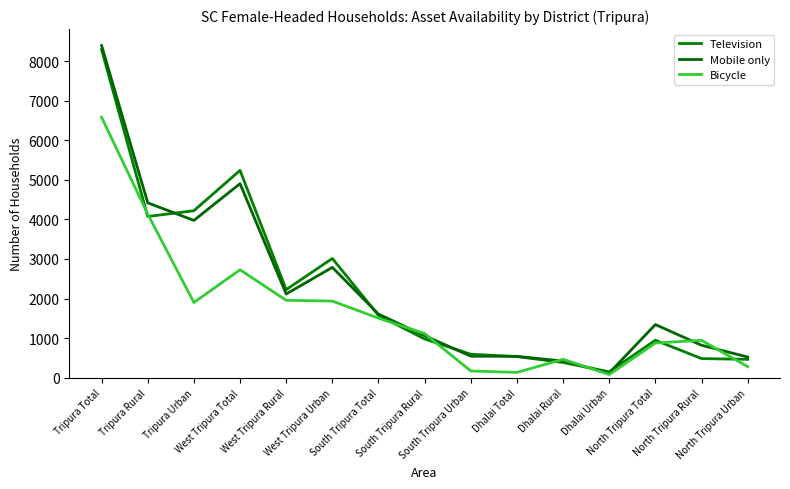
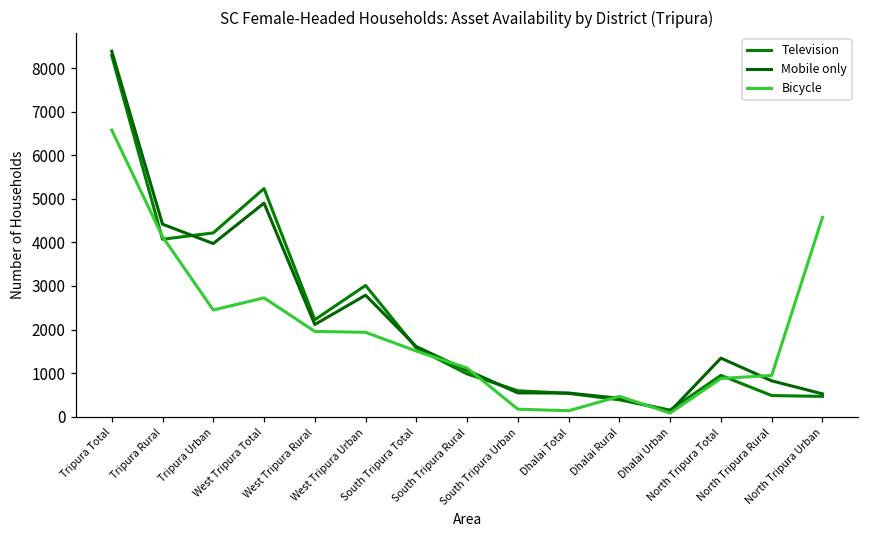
Bicycle, Tripura Urban: 1900 -> 2400
Bicycle, North Tripura Urban: 300 -> 4600
